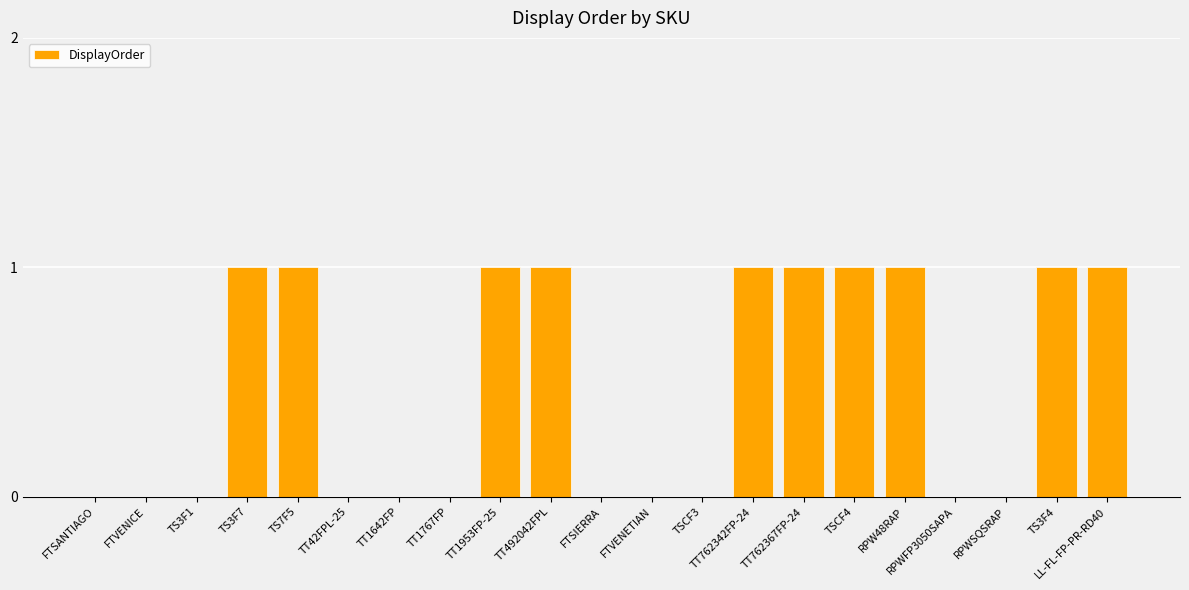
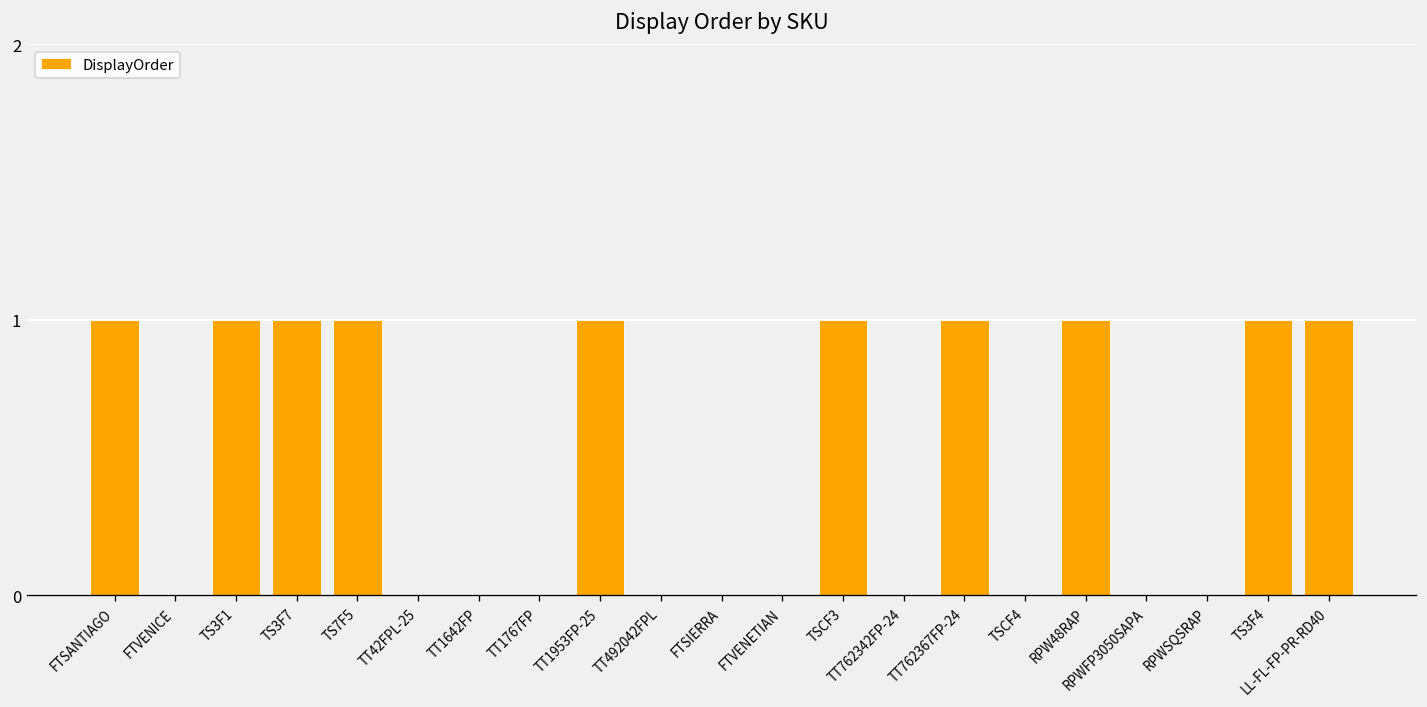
FTSANTIAGO: 0 -> 1
TS3F1: 0 -> 1
TT492042FPL: 1 -> 0
TSCF3: 0 -> 1
TT762342FP-24: 1 -> 0
TSCF4: 1 -> 0
